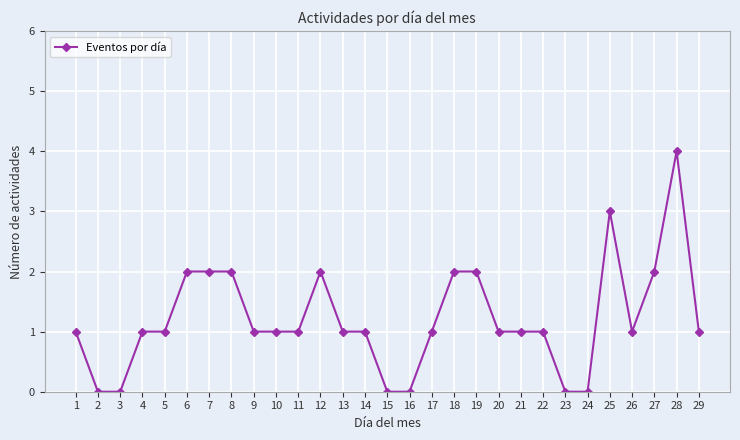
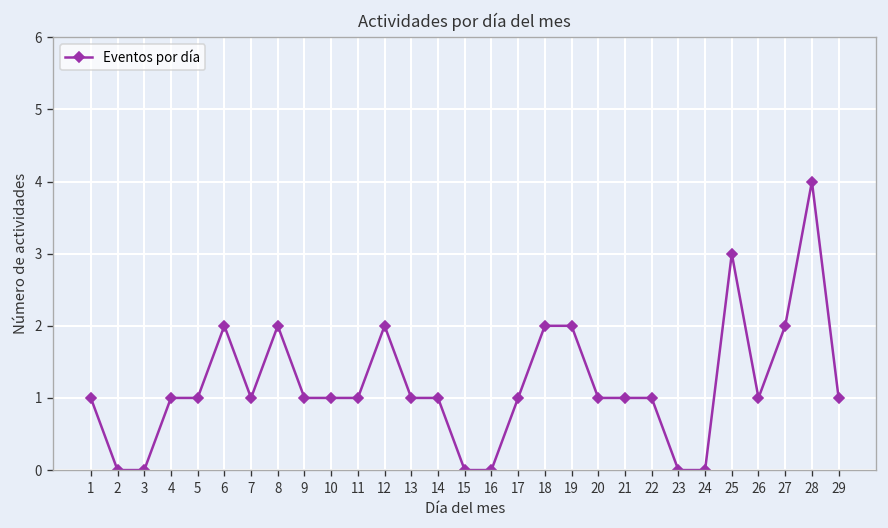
7: 2 -> 1
